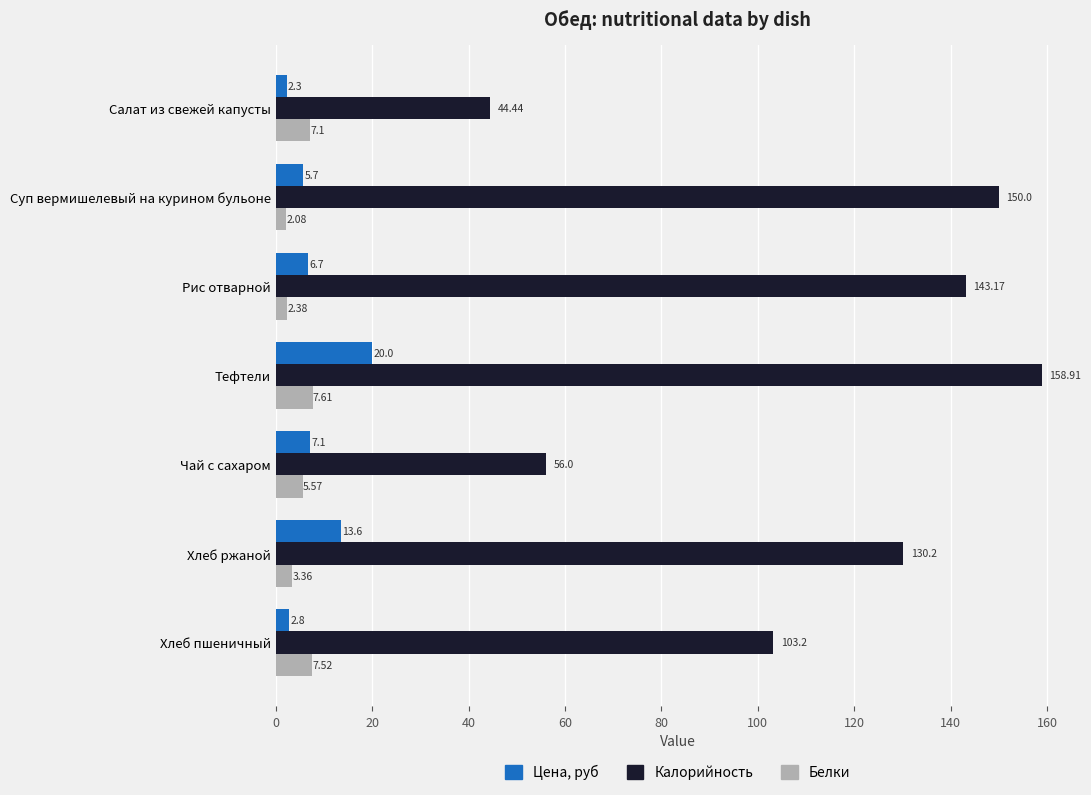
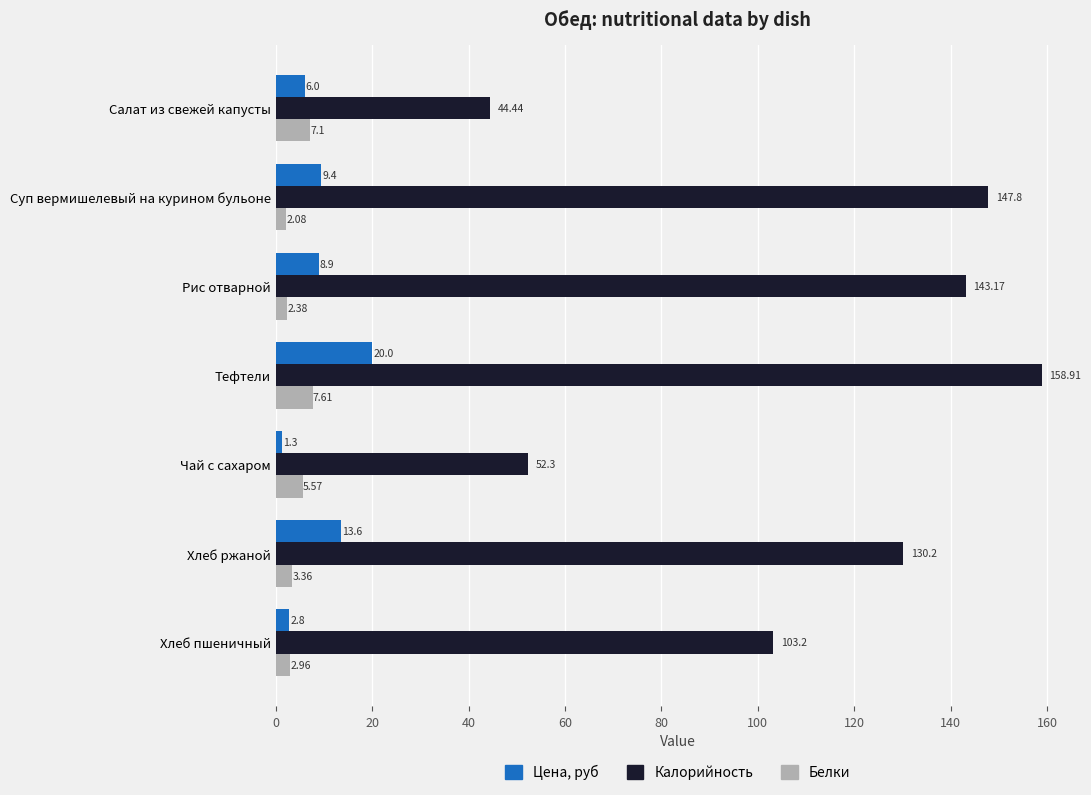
Цена, руб, Салат из свежей капусты: 2.3 -> 6.0
Цена, руб, Суп вермишелевый на курином бульоне: 5.7 -> 9.4
Калорийность, Суп вермишелевый на курином бульоне: 150.0 -> 147.8
Цена, руб, Рис отварной: 6.7 -> 8.9
Цена, руб, Чай с сахаром: 7.1 -> 1.3
Калорийность, Чай с сахаром: 56.0 -> 52.3
Белки, Хлеб пшеничный: 7.52 -> 2.96
